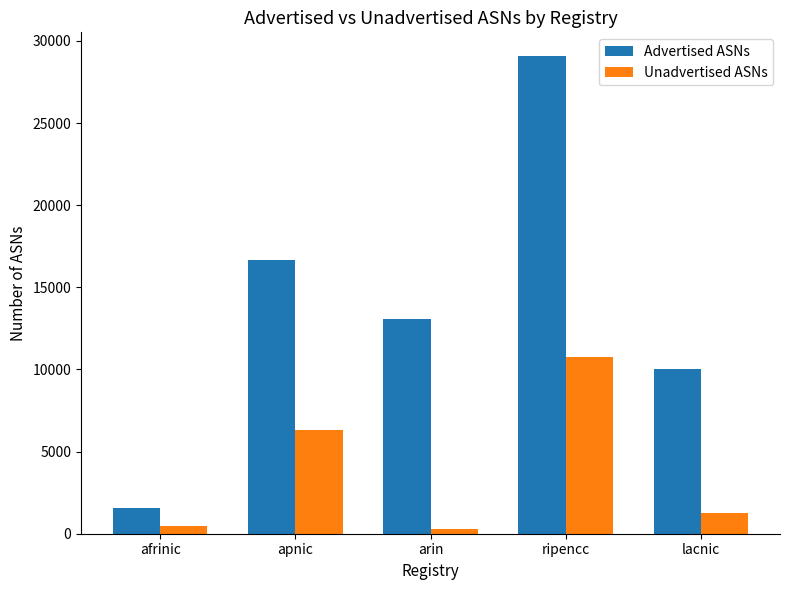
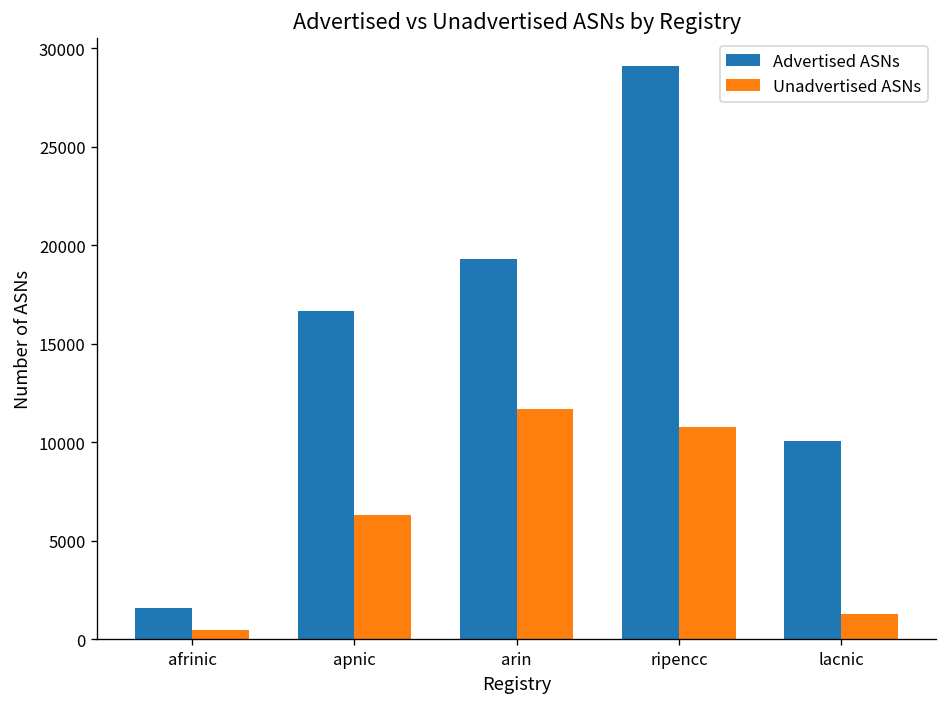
Advertised ASNs, arin: 13100 -> 19300
Unadvertised ASNs, arin: 300 -> 11700
